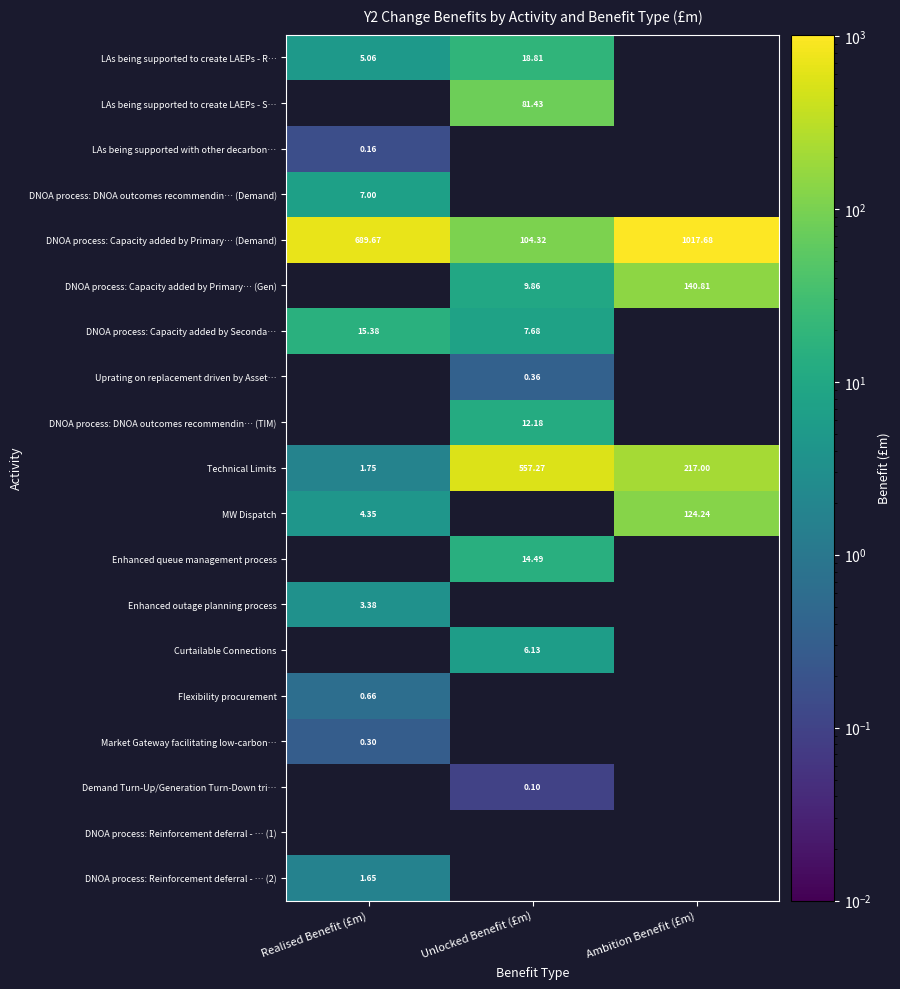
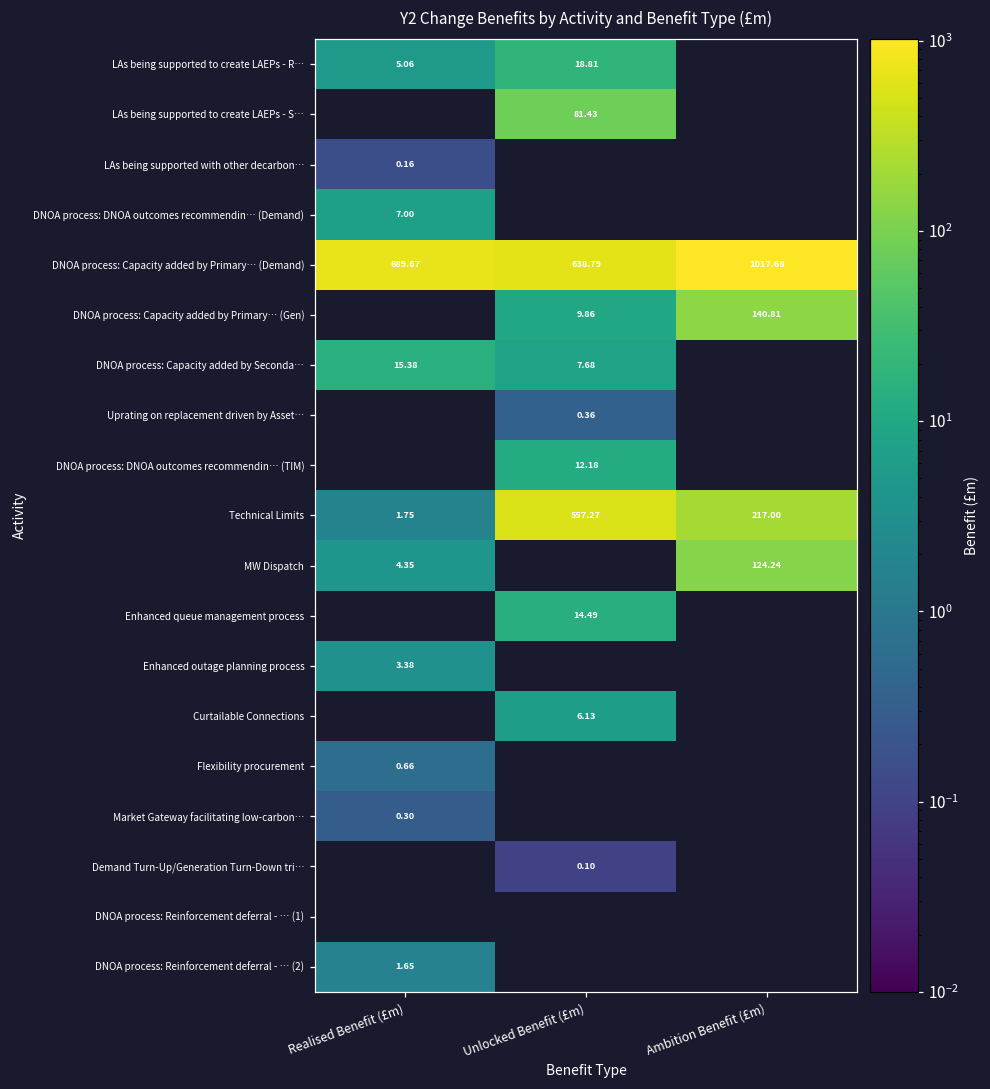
DNOA process: Capacity added by Primary… (Demand), Unlocked Benefit (£m): 104.32 -> 638.79
